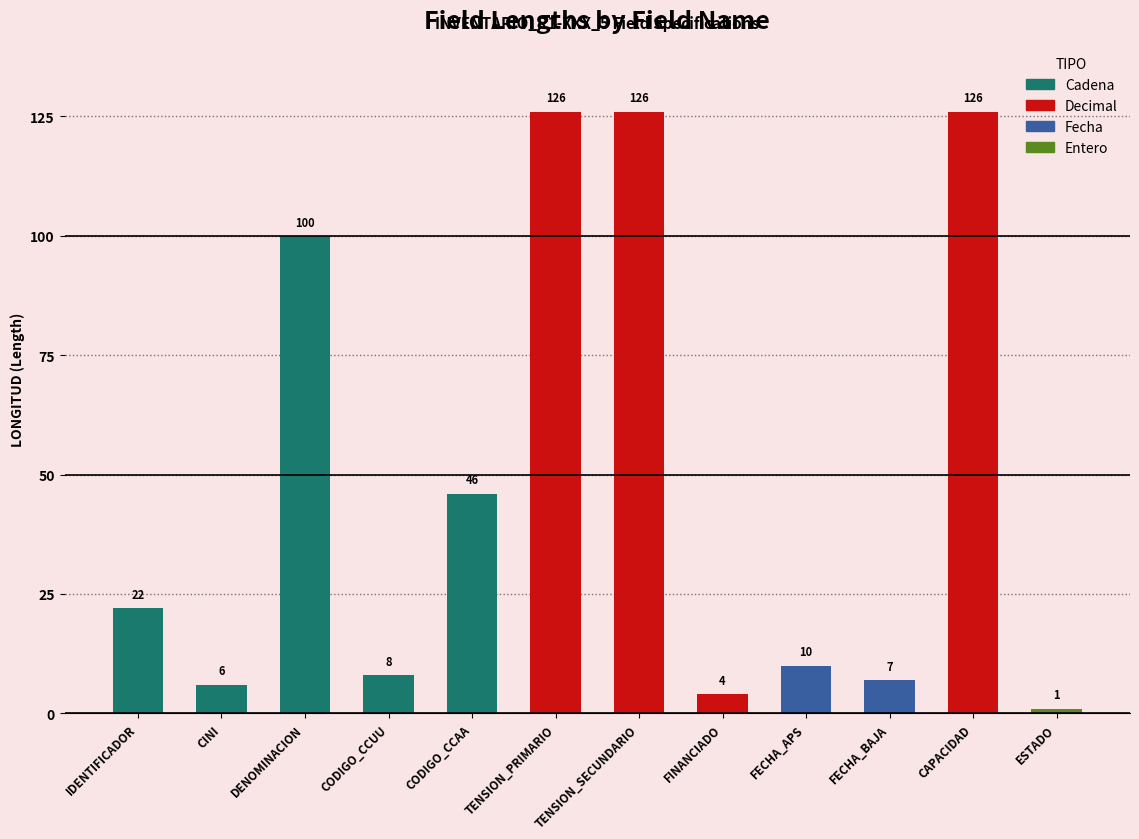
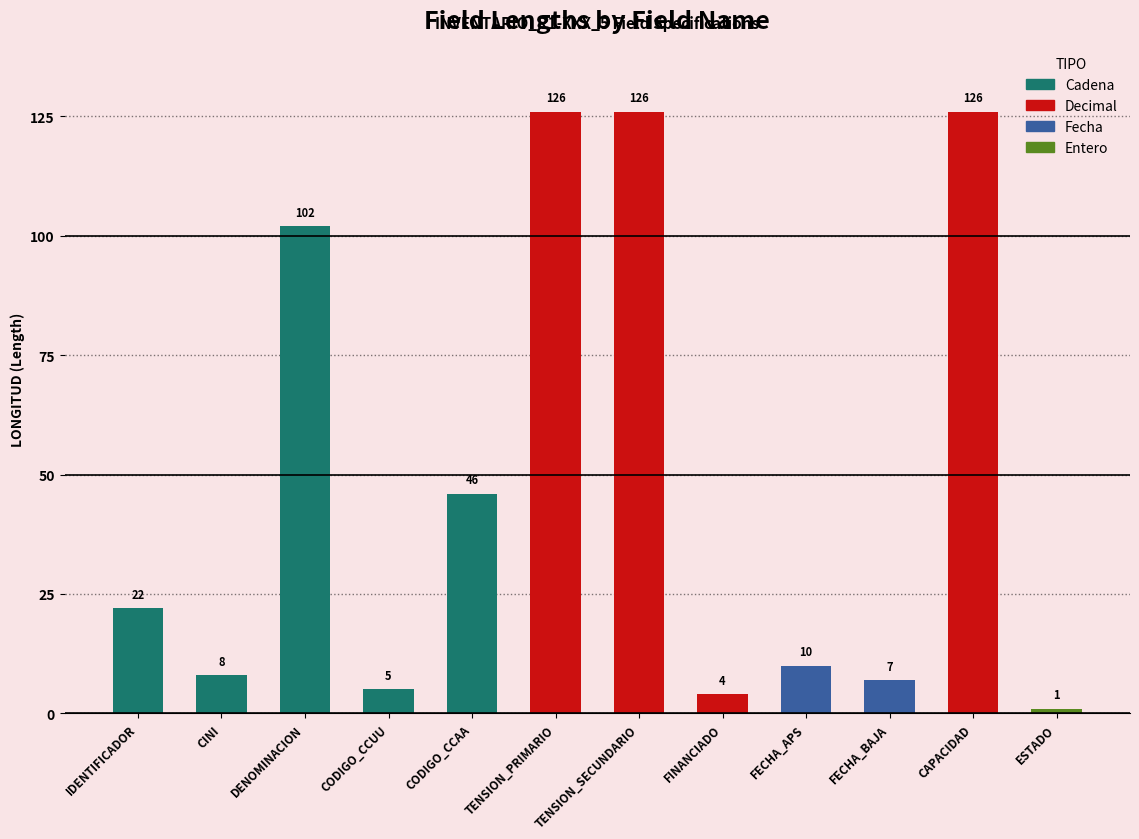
CINI: 6 -> 8
DENOMINACION: 100 -> 102
CODIGO_CCUU: 8 -> 5
